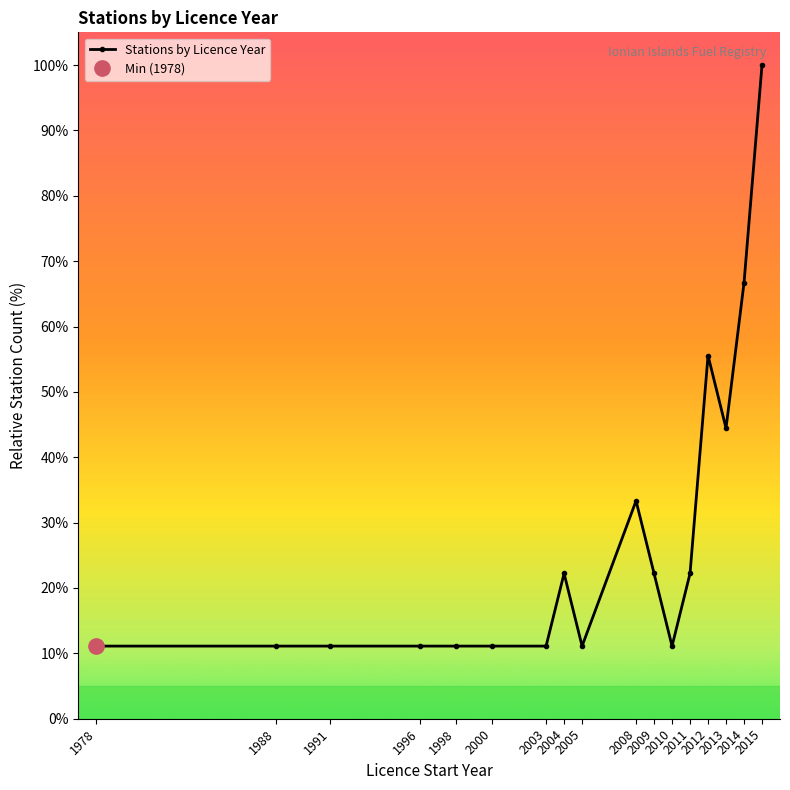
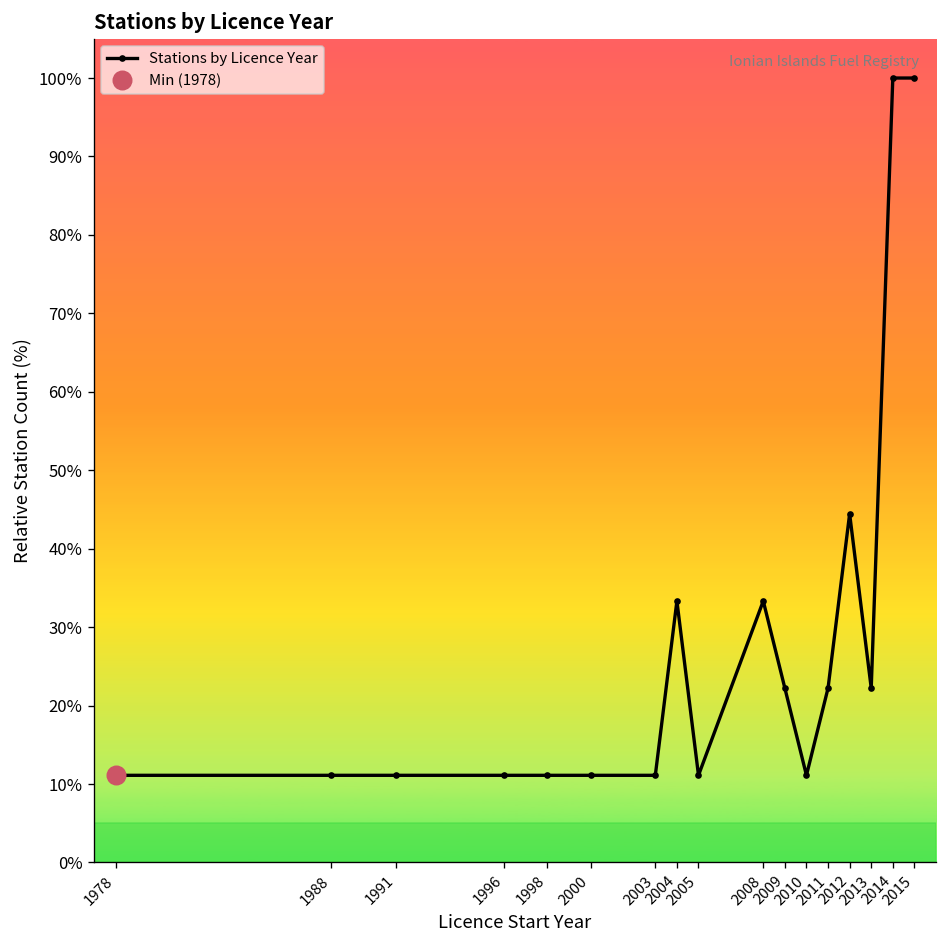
Stations by Licence Year, 2004: 22% -> 33%
Stations by Licence Year, 2012: 56% -> 44%
Stations by Licence Year, 2013: 44% -> 22%
Stations by Licence Year, 2014: 67% -> 100%
